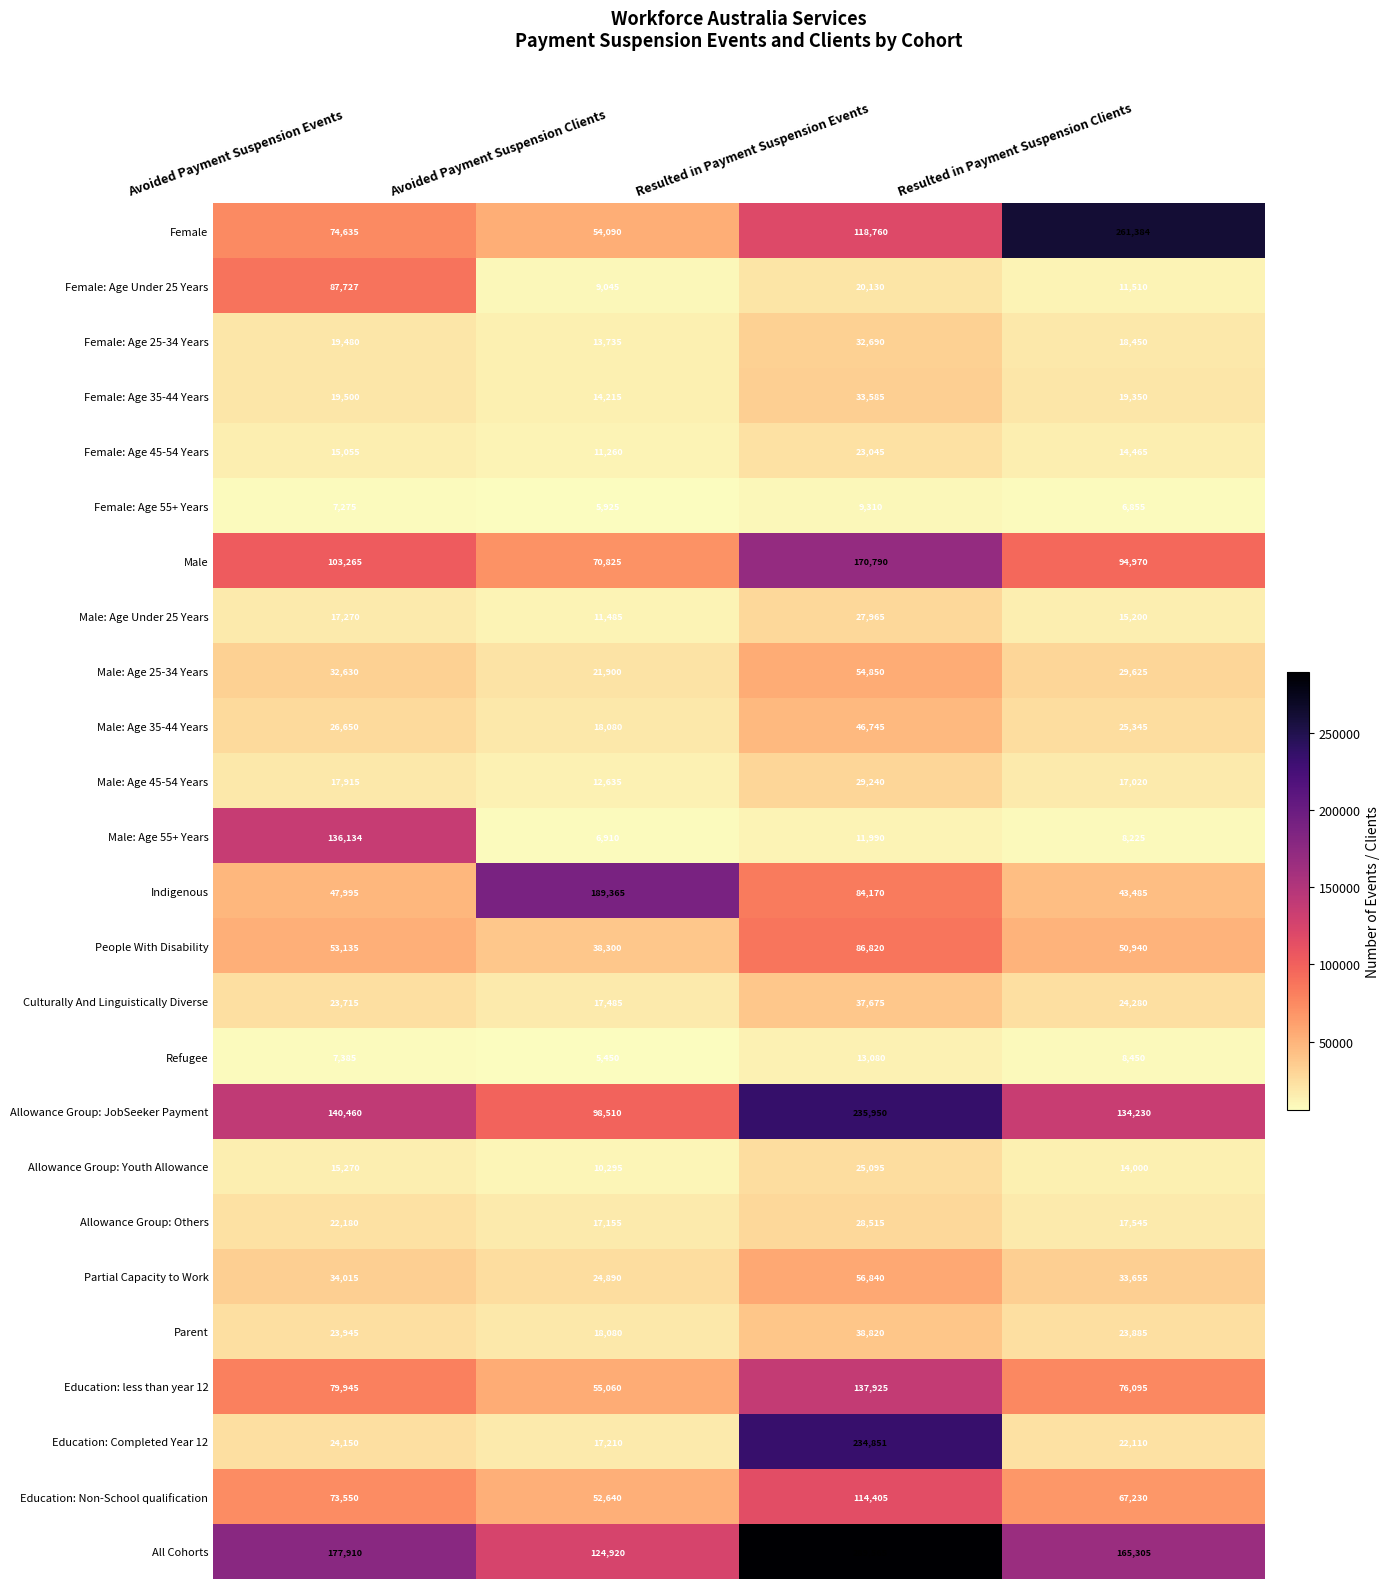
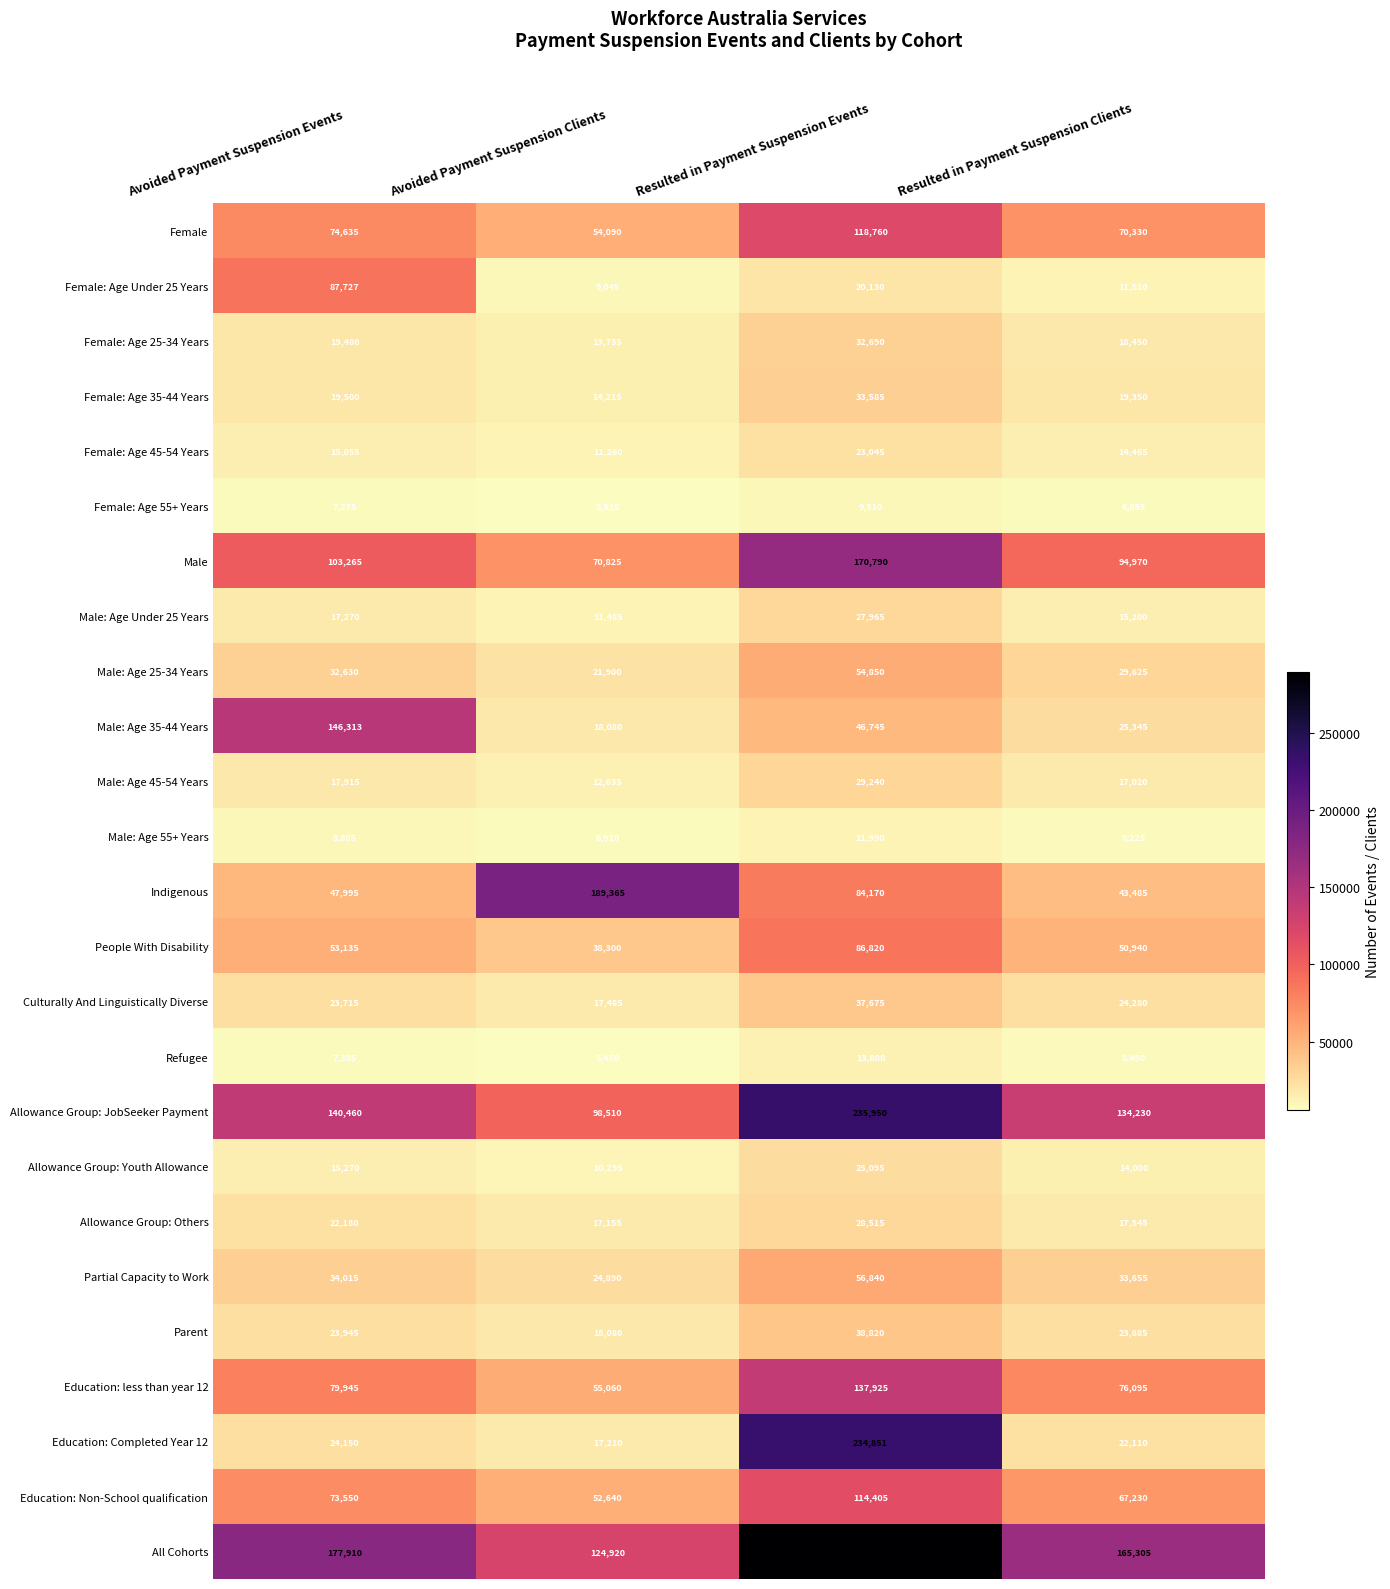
Female, Resulted in Payment Suspension Clients: 261,384 -> 70,330
Male: Age 35-44 Years, Avoided Payment Suspension Events: 26,650 -> 146,313
Male: Age 55+ Years, Avoided Payment Suspension Events: 136,134 -> 8,805
